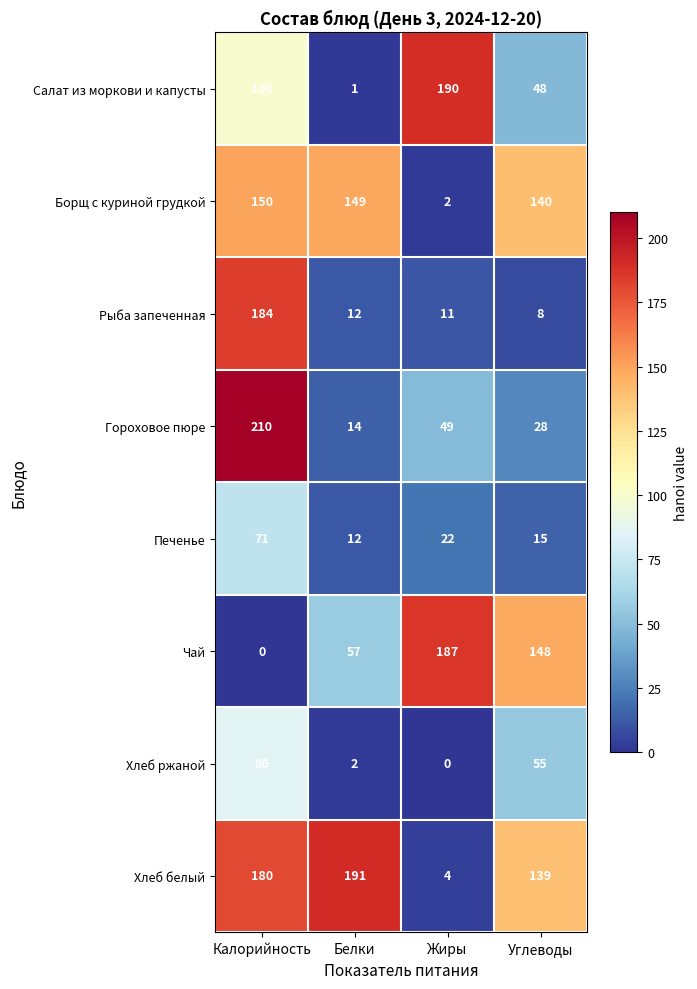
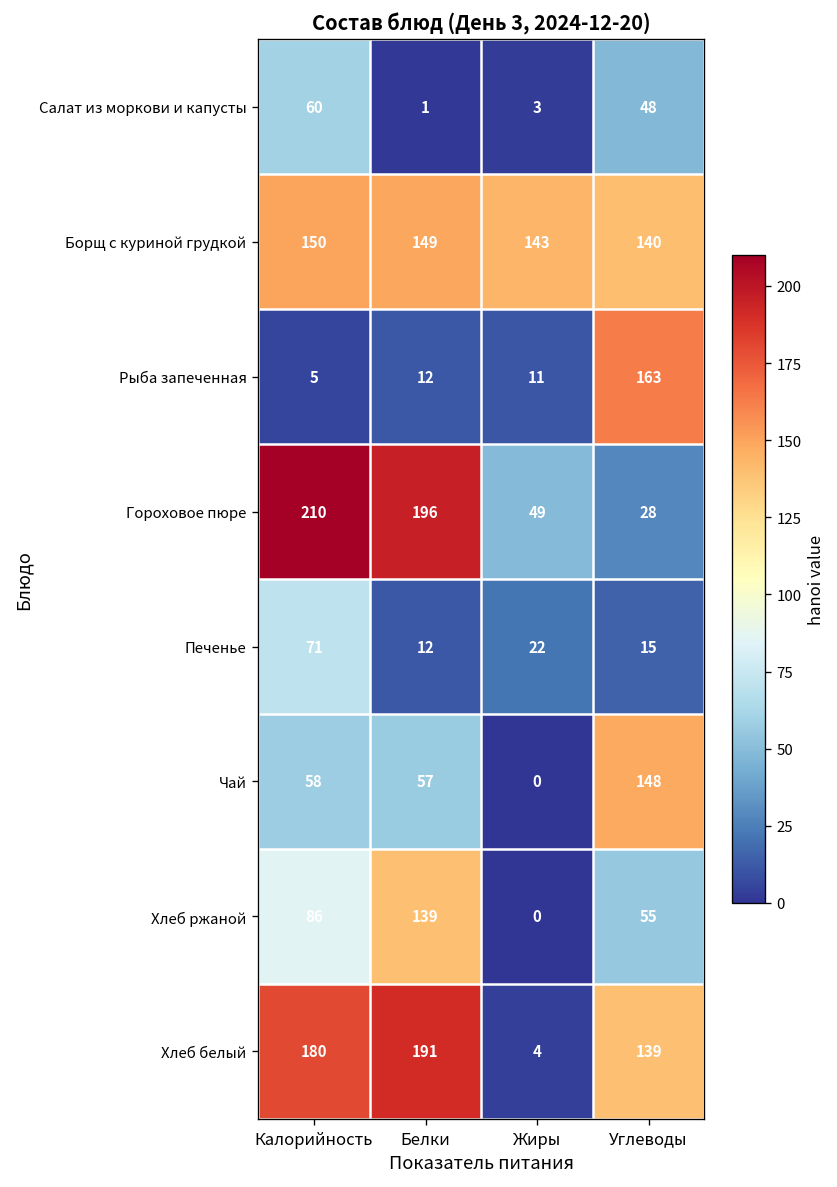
Салат из моркови и капусты, Калорийность: 100 -> 60
Салат из моркови и капусты, Жиры: 190 -> 3
Борщ с куриной грудкой, Жиры: 2 -> 143
Рыба запеченная, Калорийность: 184 -> 5
Рыба запеченная, Углеводы: 8 -> 163
Гороховое пюре, Белки: 14 -> 196
Чай, Калорийность: 0 -> 58
Чай, Жиры: 187 -> 0
Хлеб ржаной, Белки: 2 -> 139
